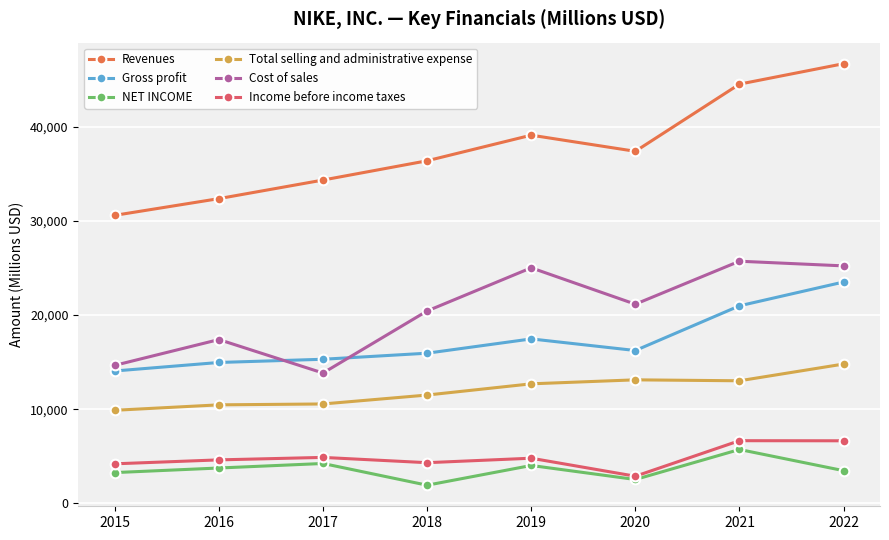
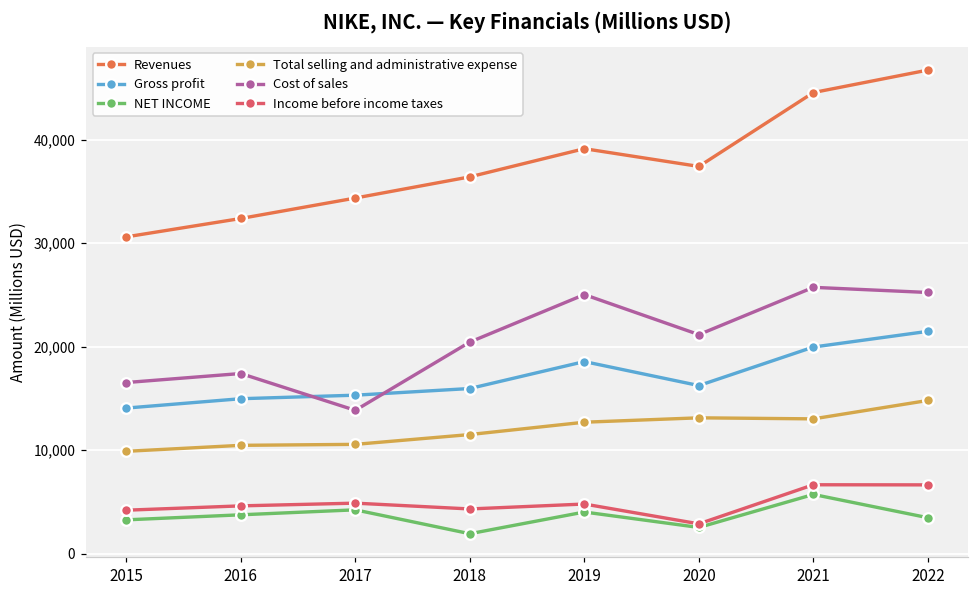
Cost of sales, 2015: 15,000 -> 17,000
Gross profit, 2019: 17,000 -> 19,000
Gross profit, 2021: 21,000 -> 20,000
Gross profit, 2022: 24,000 -> 21,000
